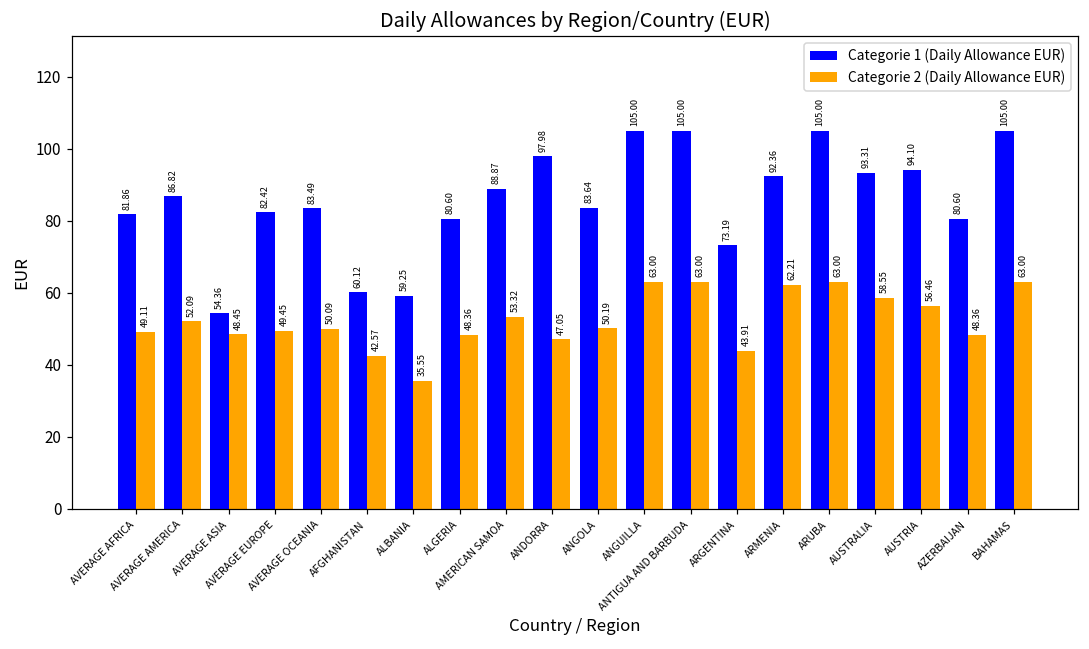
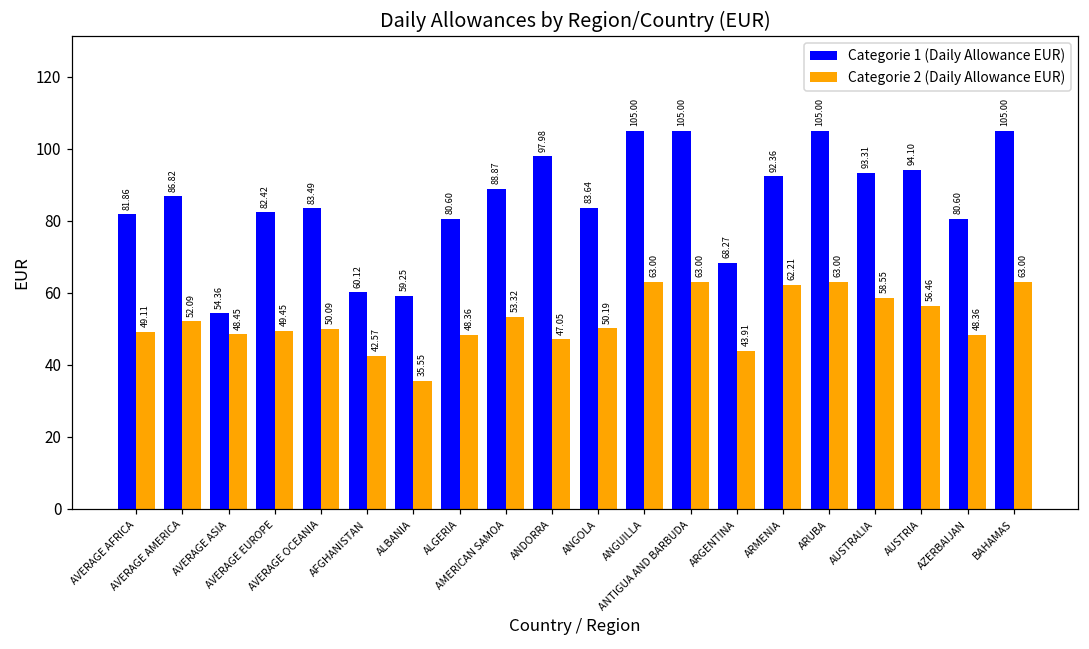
Categorie 1 (Daily Allowance EUR), ARGENTINA: 73.19 -> 68.27
